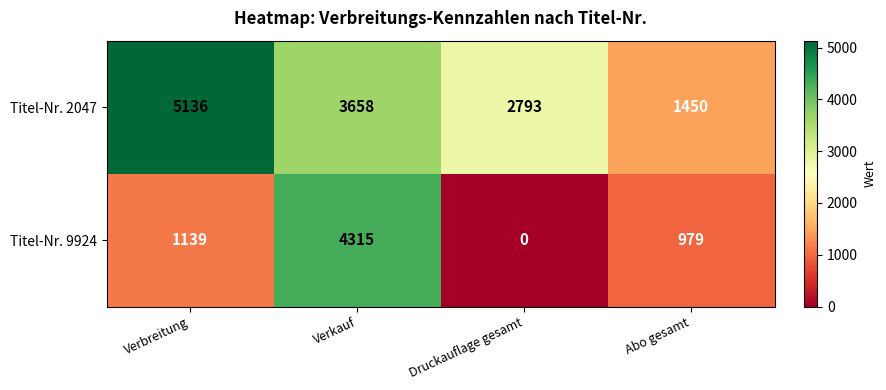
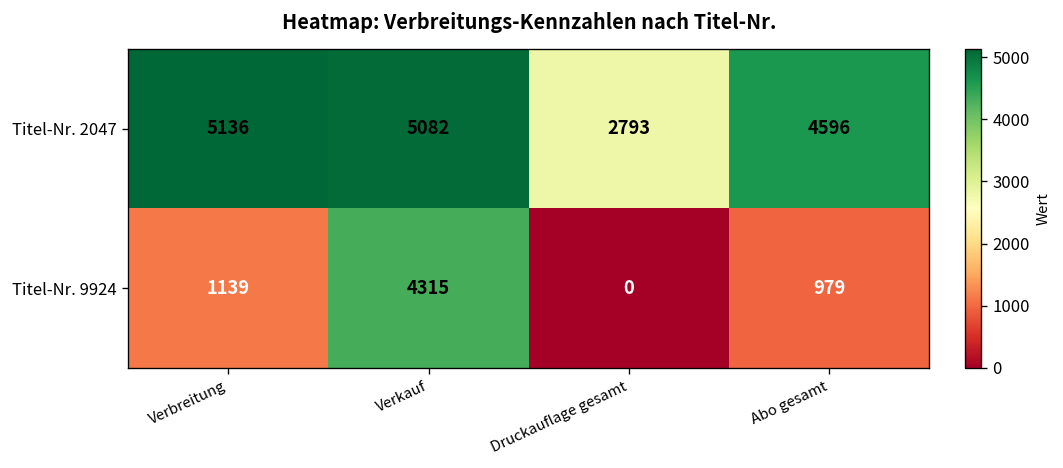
Titel-Nr. 2047, Verkauf: 3658 -> 5082
Titel-Nr. 2047, Abo gesamt: 1450 -> 4596
